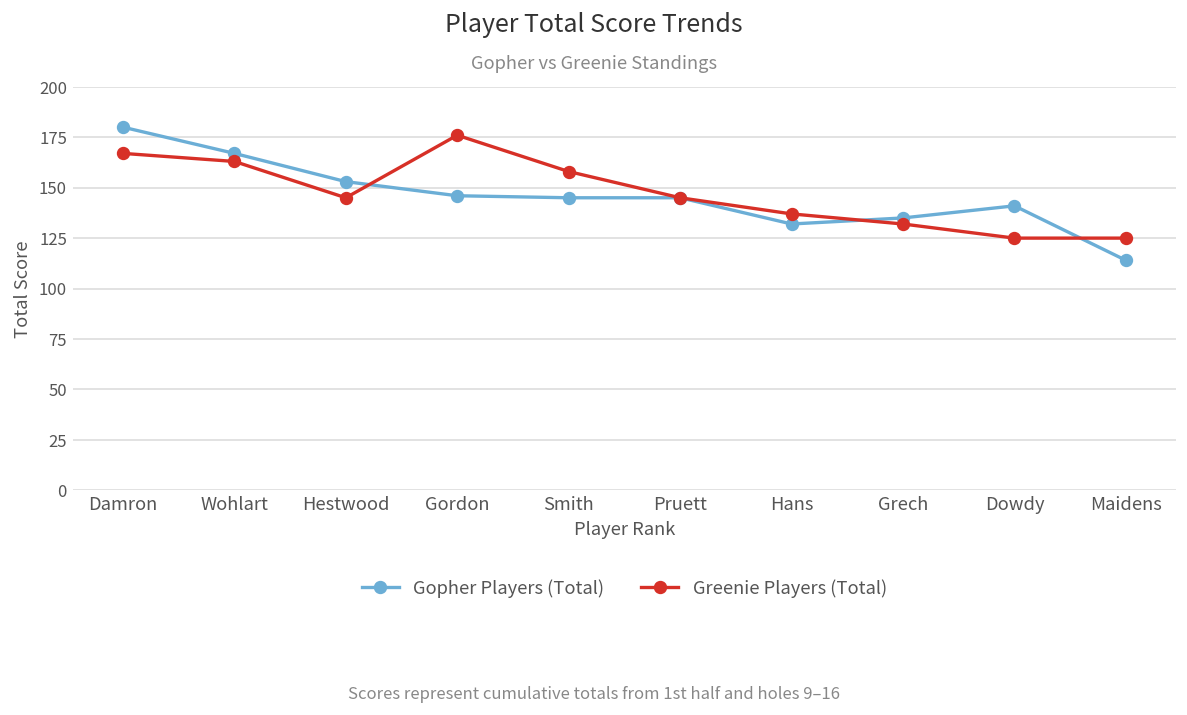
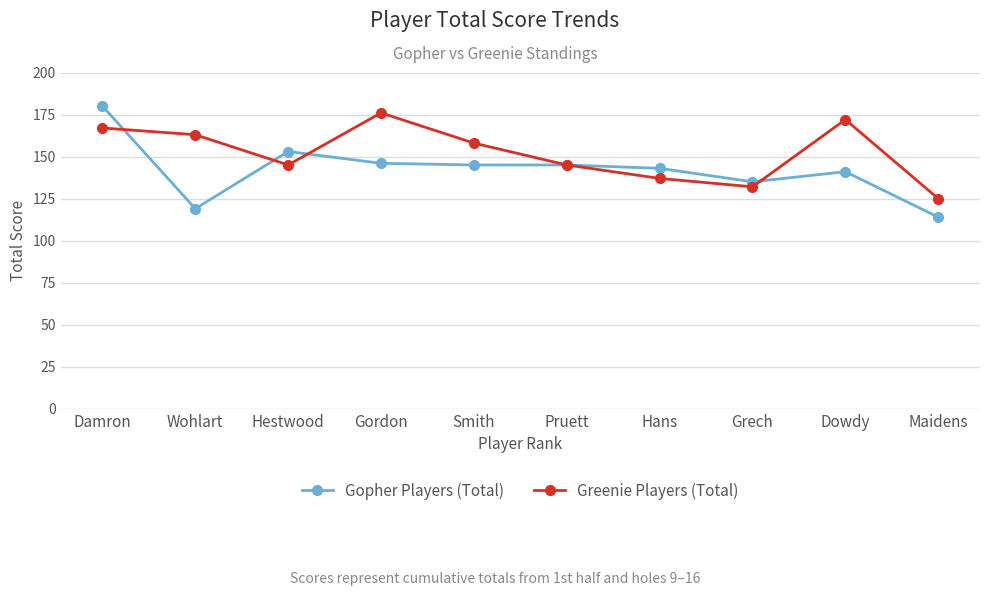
Gopher Players (Total), Wohlart: 167 -> 119
Gopher Players (Total), Hans: 132 -> 143
Greenie Players (Total), Dowdy: 125 -> 172
